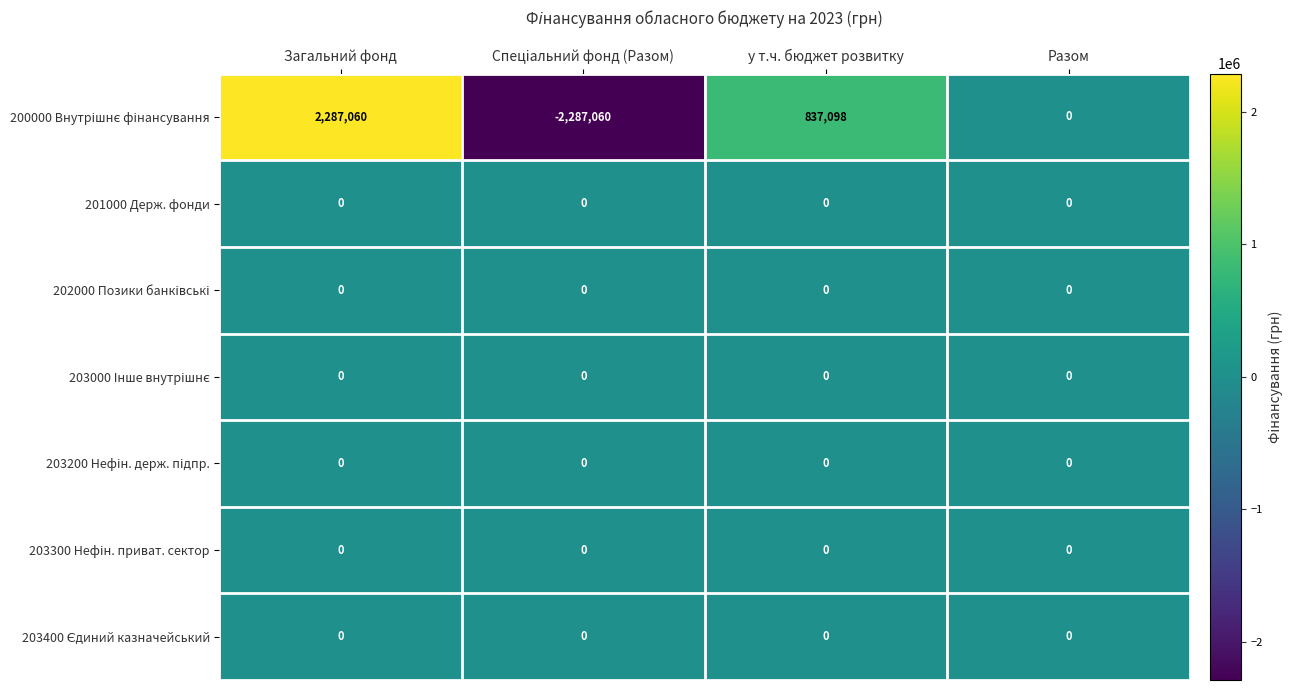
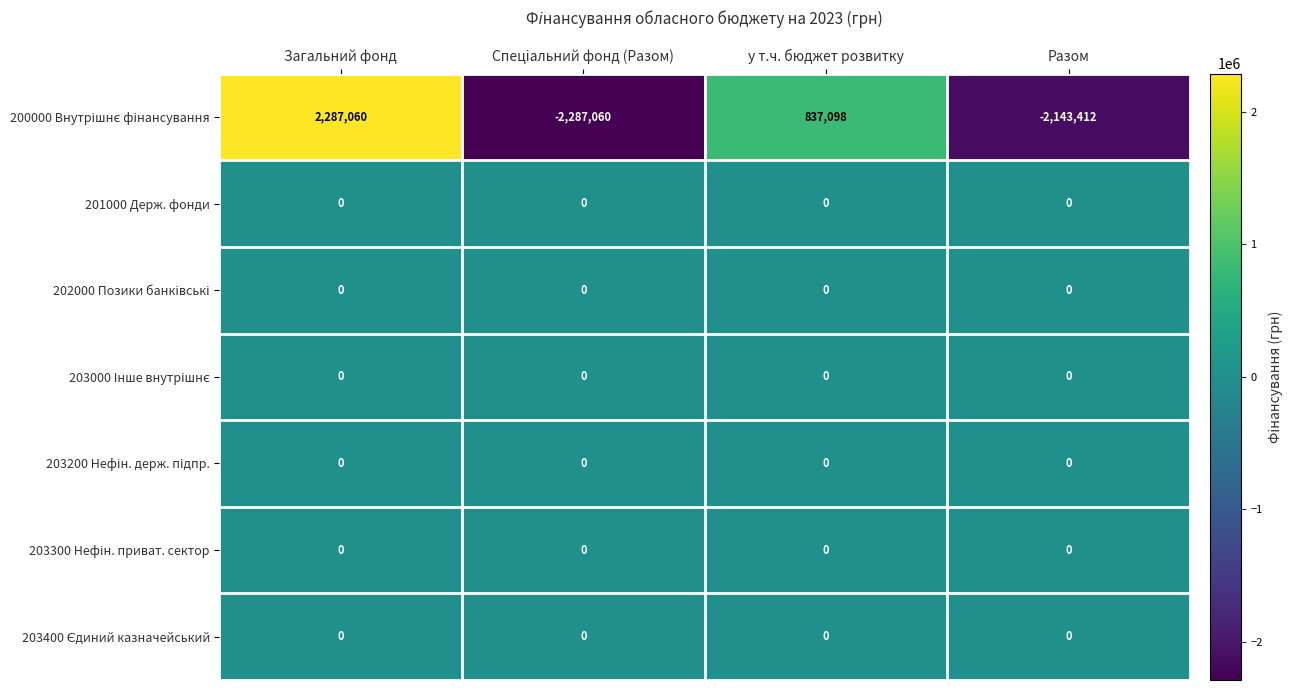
200000 Внутрішнє фінансування, Разом: 0 -> -2,143,412
